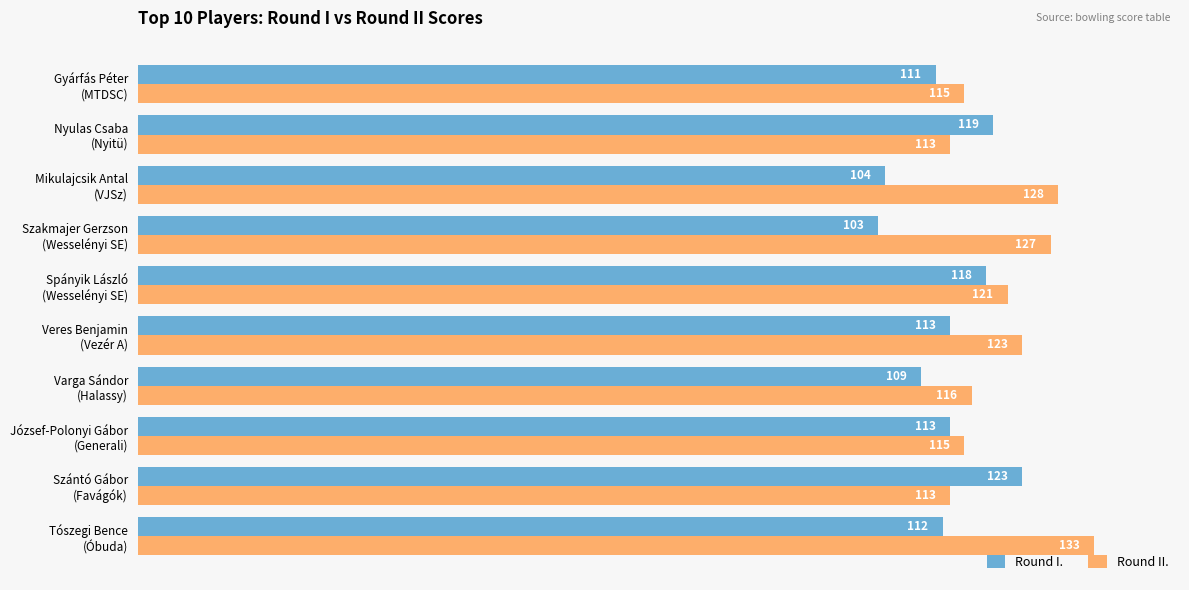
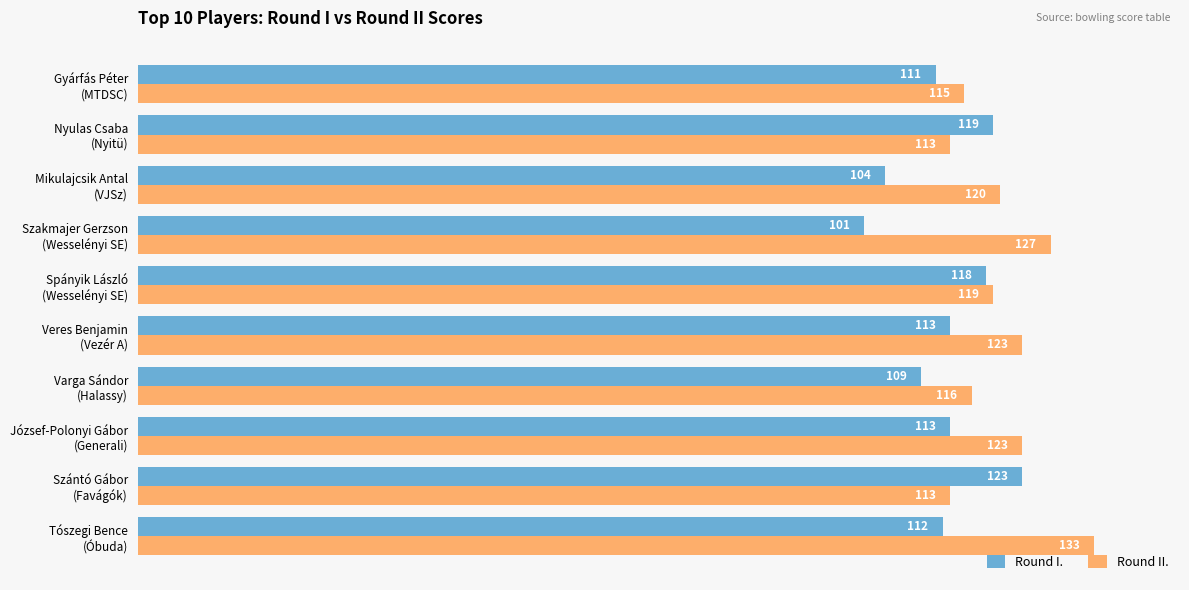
Round II., Mikulajcsik Antal (VJSz): 128 -> 120
Round I., Szakmajer Gerzson (Wesselényi SE): 103 -> 101
Round II., Spányik László (Wesselényi SE): 121 -> 119
Round II., József-Polonyi Gábor (Generali): 115 -> 123
